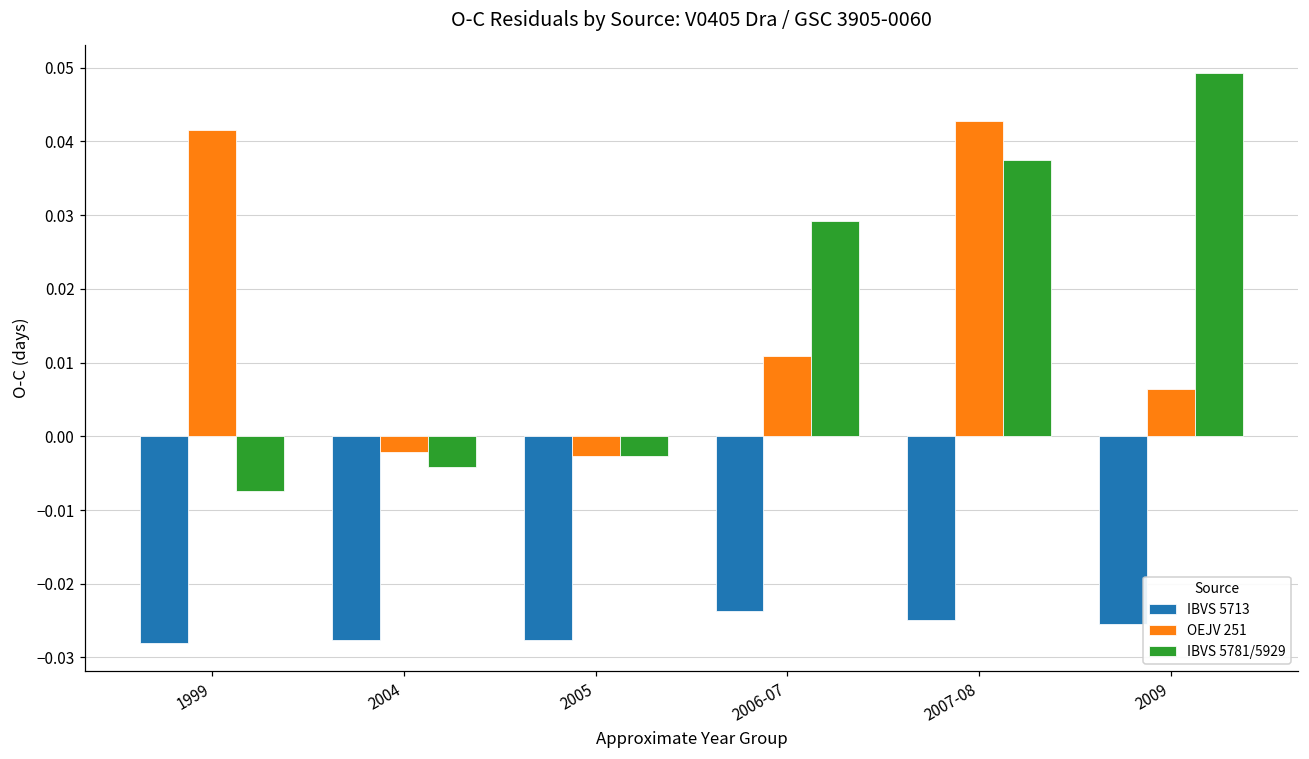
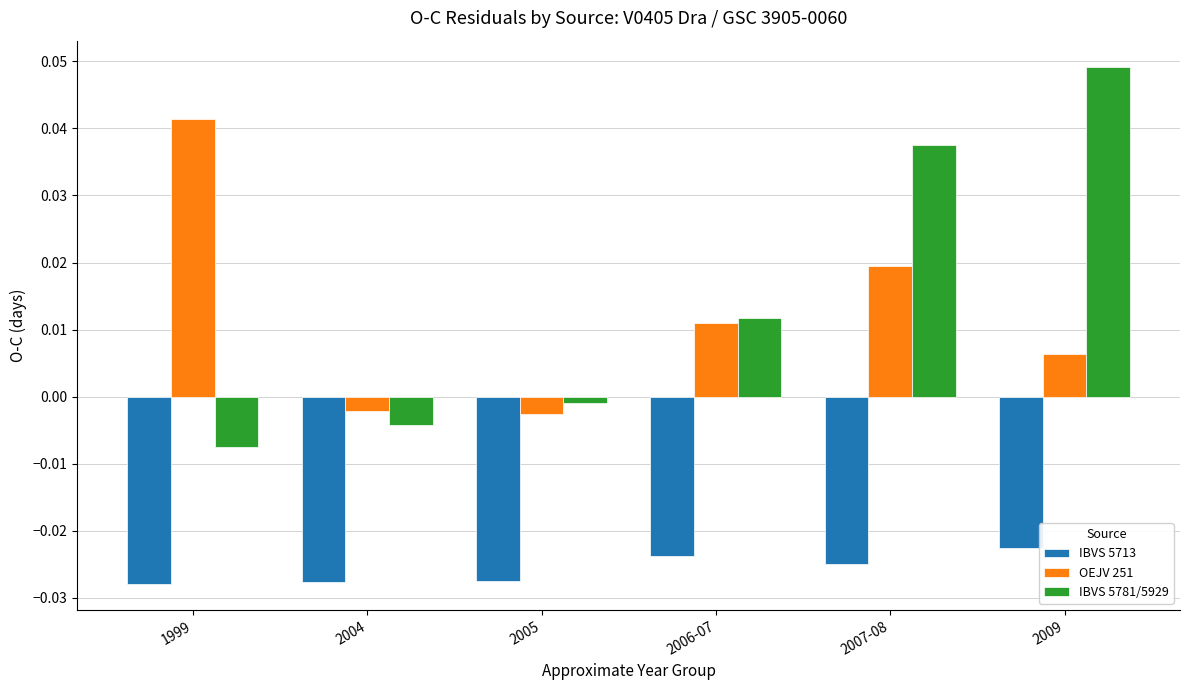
IBVS 5781/5929, 2005: -0.003 -> -0.001
IBVS 5781/5929, 2006-07: 0.029 -> 0.012
OEJV 251, 2007-08: 0.043 -> 0.019
IBVS 5713, 2009: -0.025 -> -0.023
